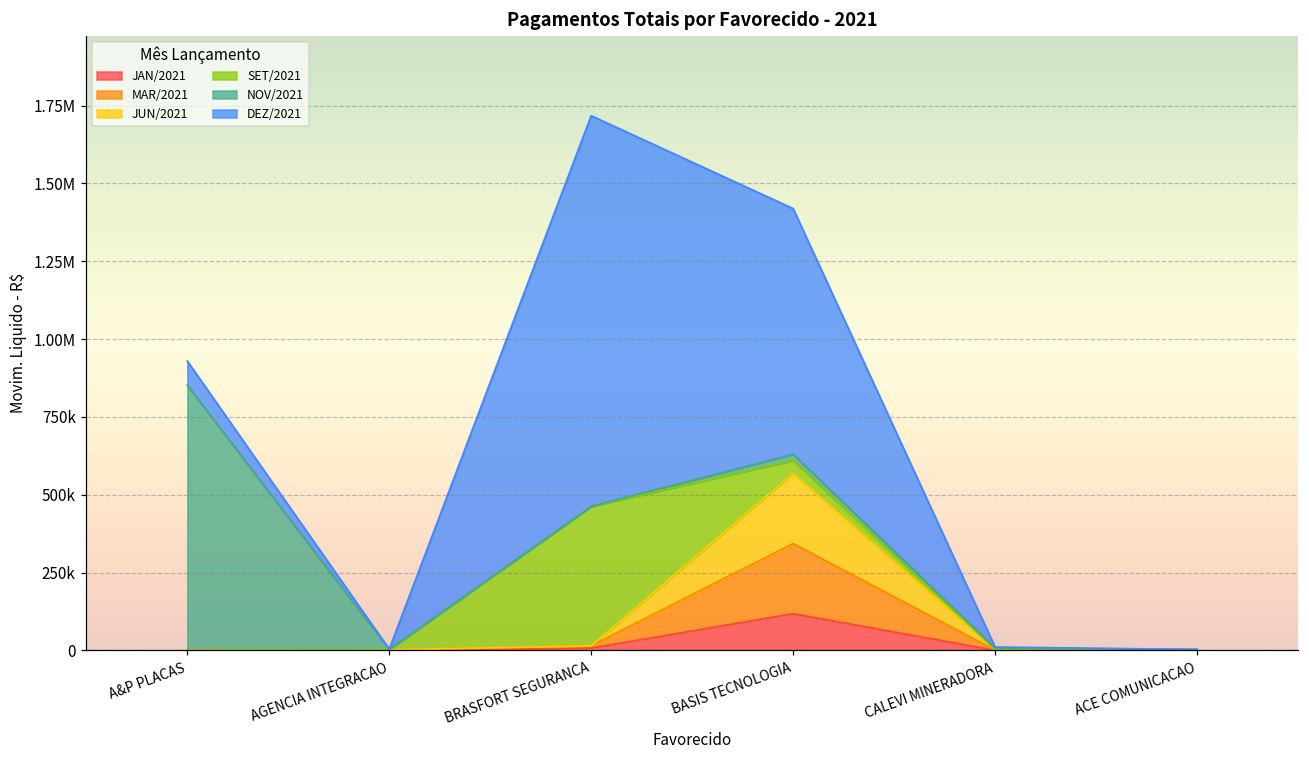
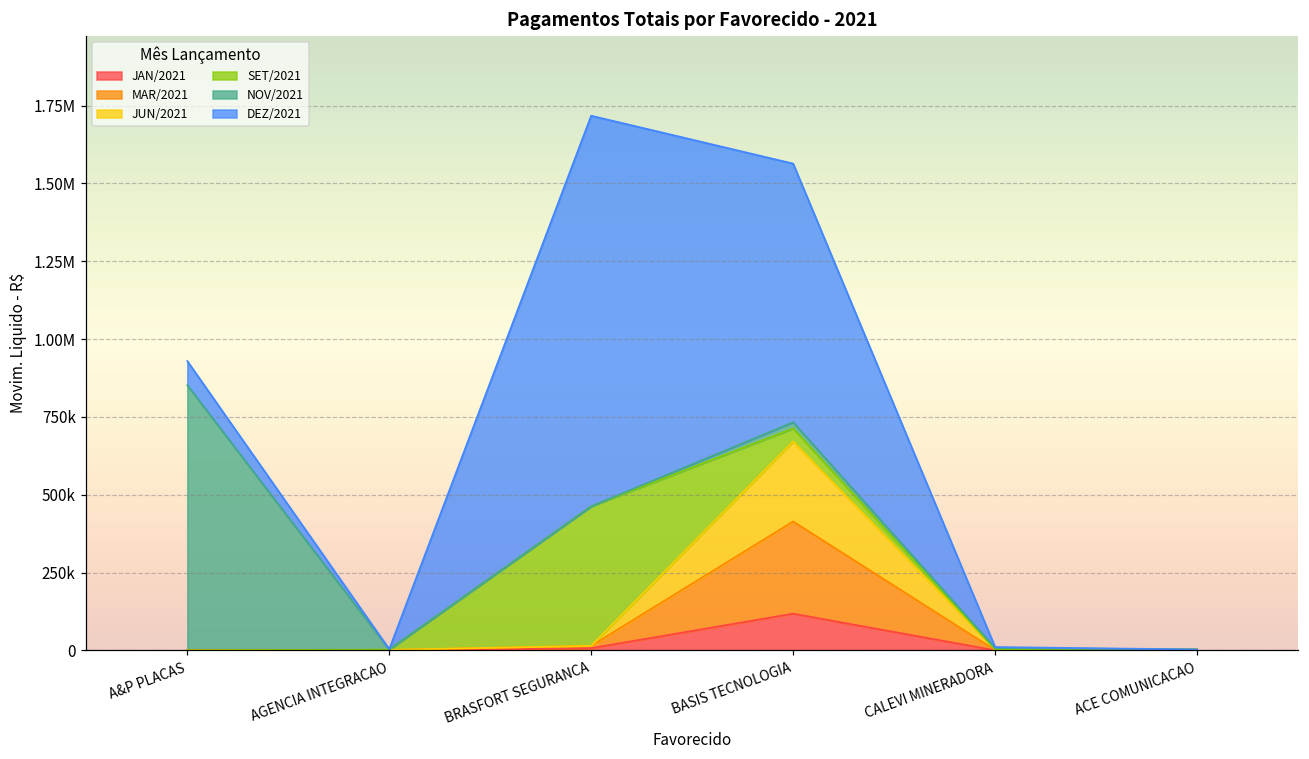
MAR/2021, BASIS TECNOLOGIA: 230000 -> 300000
JUN/2021, BASIS TECNOLOGIA: 230000 -> 260000
DEZ/2021, BASIS TECNOLOGIA: 790000 -> 830000
